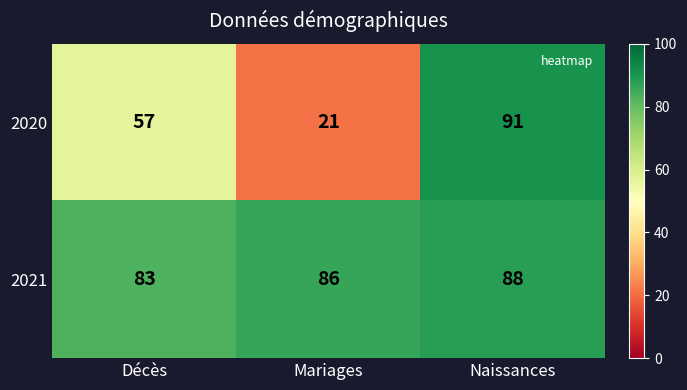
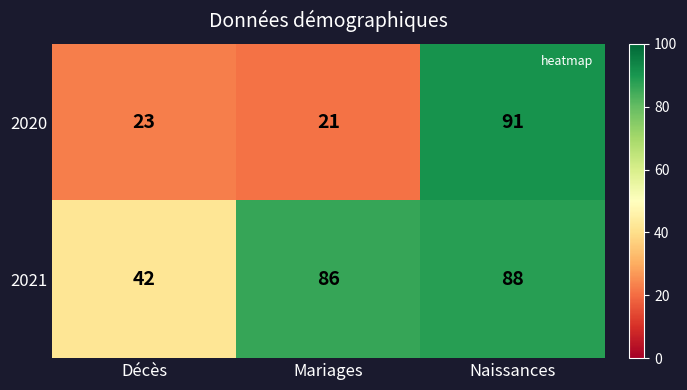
2020, Décès: 57 -> 23
2021, Décès: 83 -> 42
